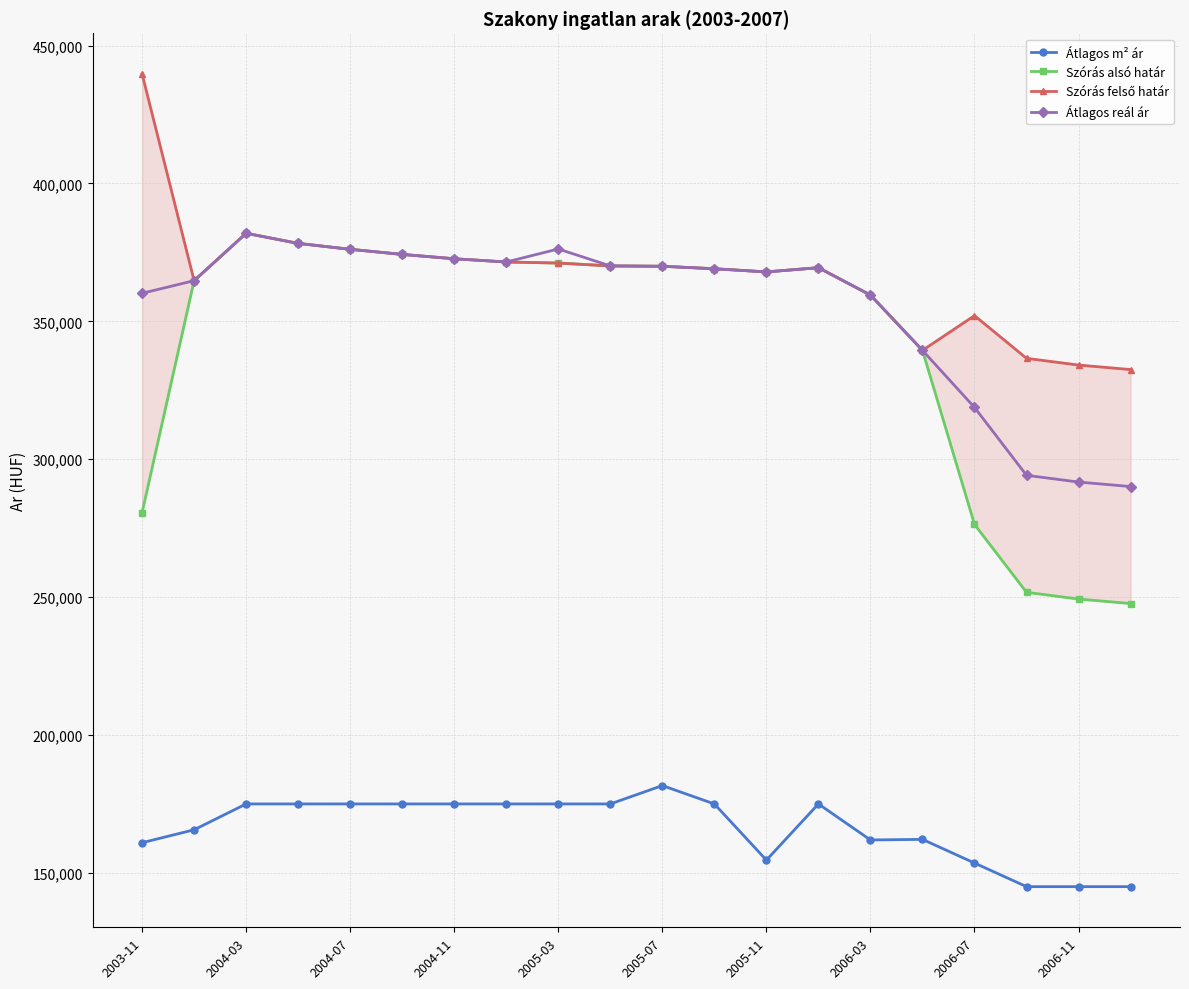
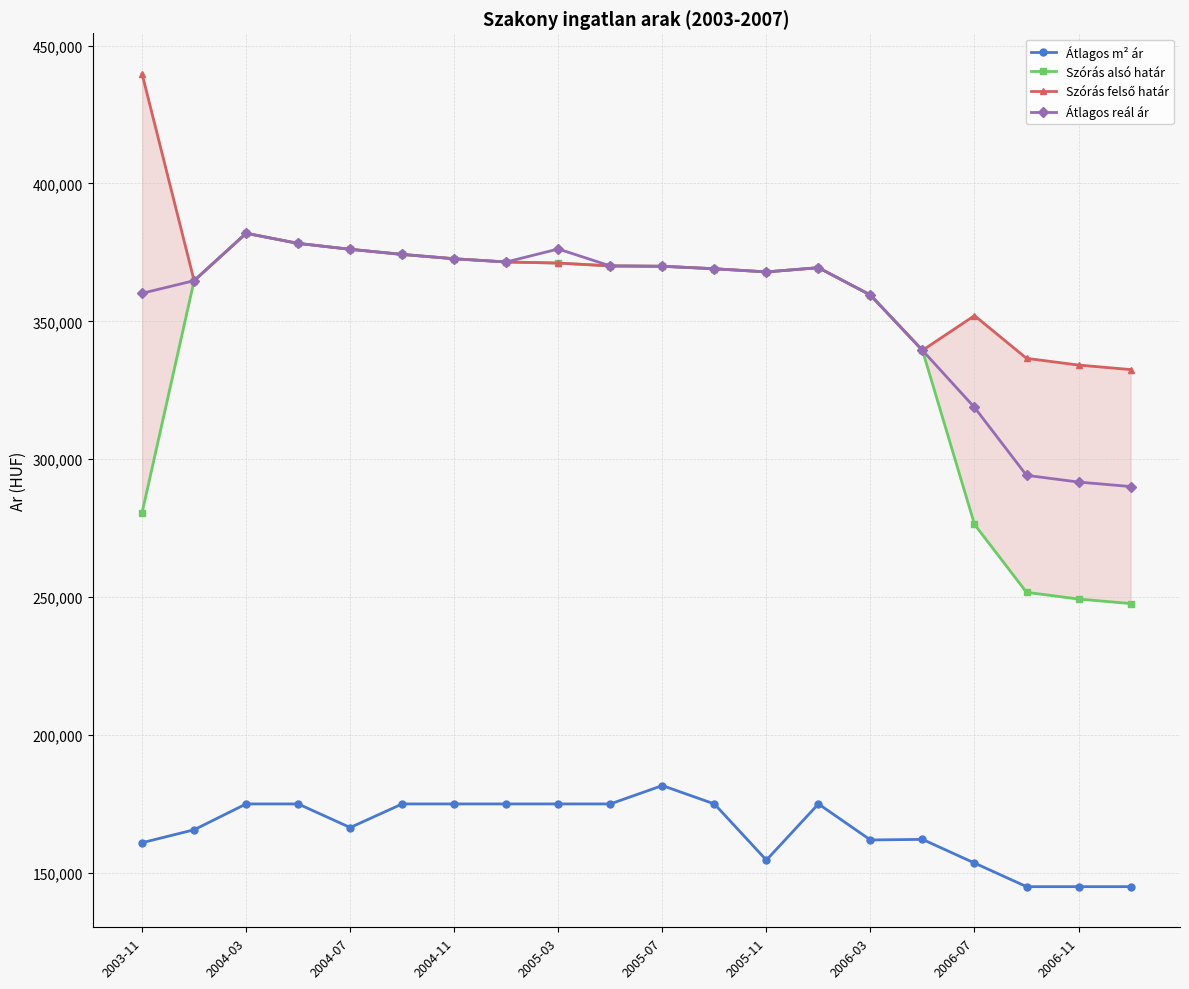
Átlagos m² ár, 2004-07: 175,000 -> 166,000
